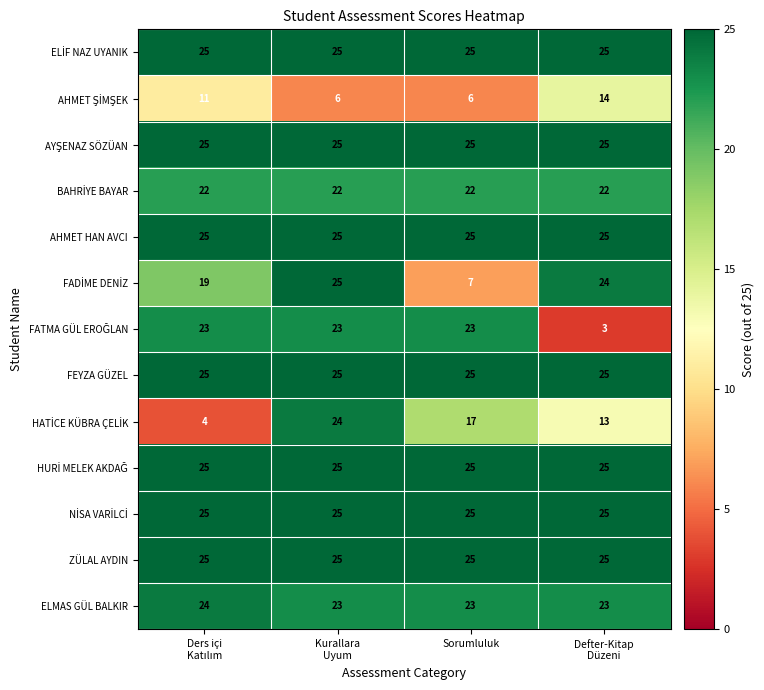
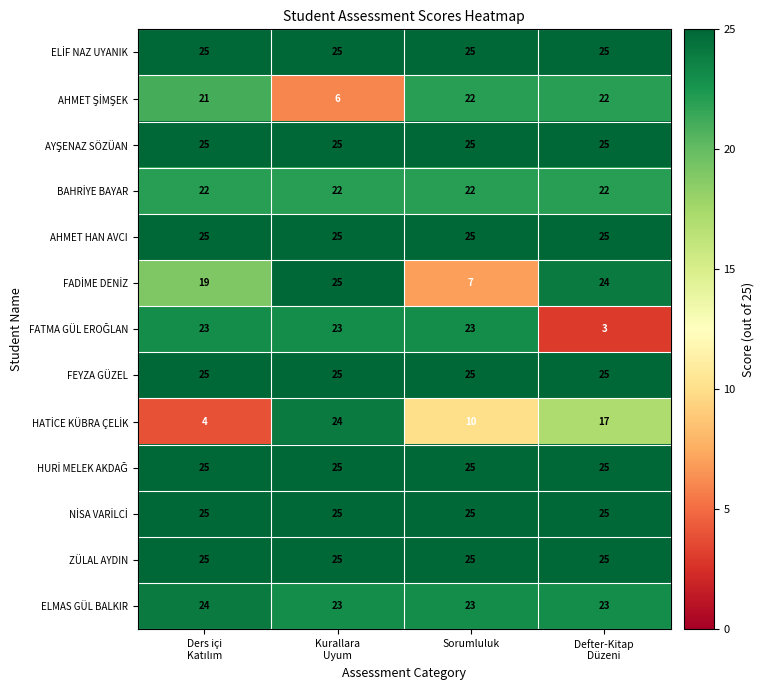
AHMET ŞİMŞEK, Ders içi Katılım: 11 -> 21
AHMET ŞİMŞEK, Sorumluluk: 6 -> 22
AHMET ŞİMŞEK, Defter-Kitap Düzeni: 14 -> 22
HATİCE KÜBRA ÇELİK, Sorumluluk: 17 -> 10
HATİCE KÜBRA ÇELİK, Defter-Kitap Düzeni: 13 -> 17
